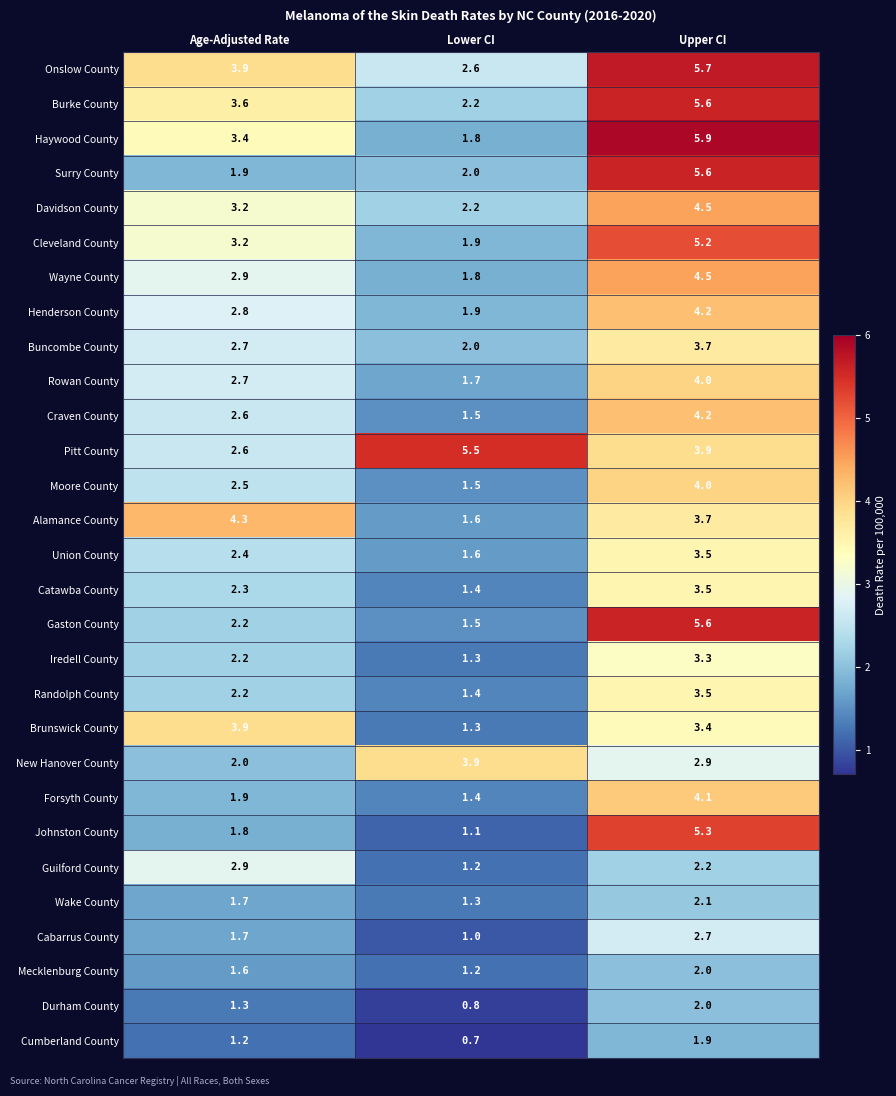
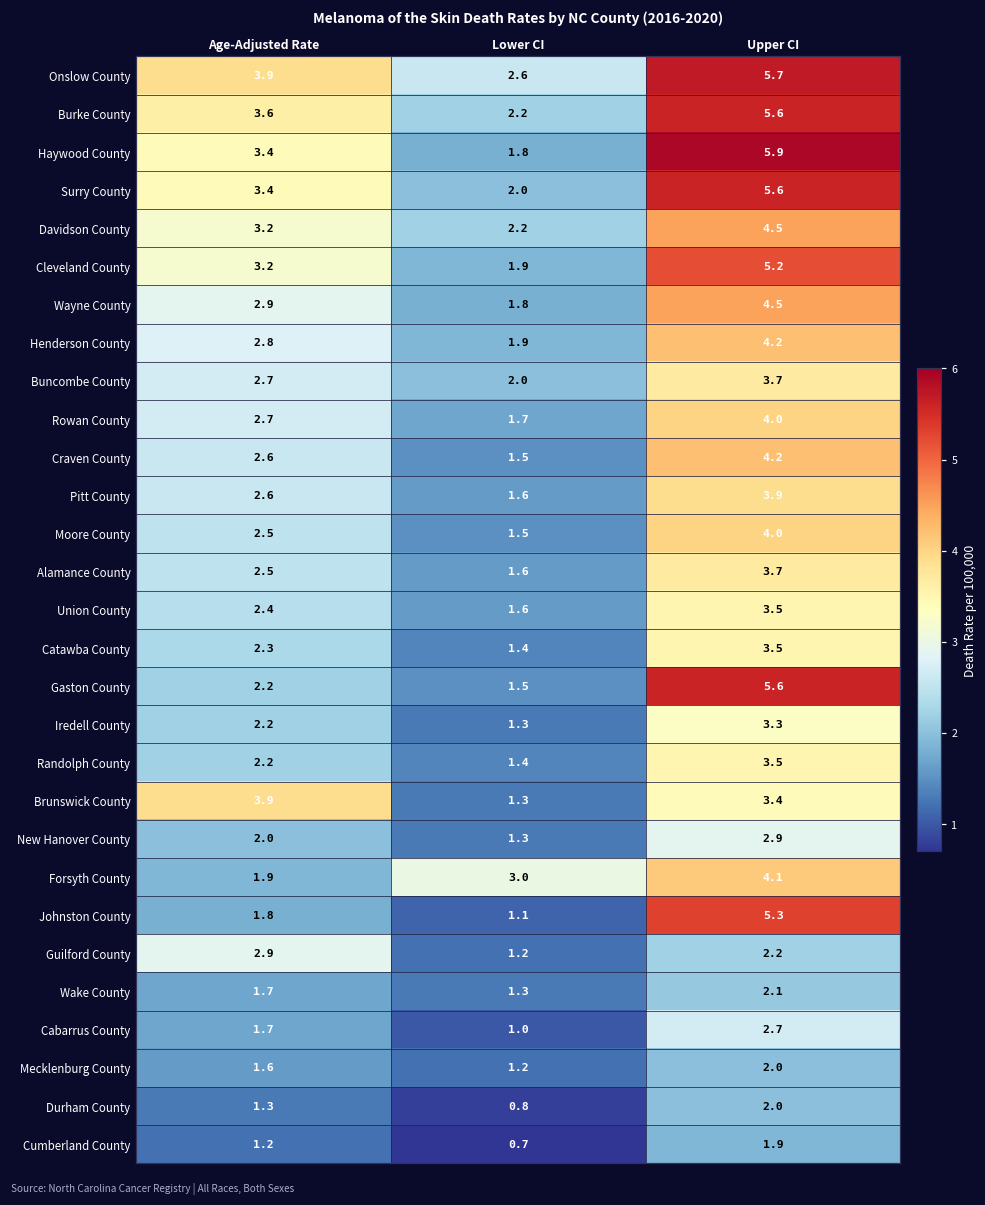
Surry County, Age-Adjusted Rate: 1.9 -> 3.4
Pitt County, Lower CI: 5.5 -> 1.6
Alamance County, Age-Adjusted Rate: 4.3 -> 2.5
New Hanover County, Lower CI: 3.9 -> 1.3
Forsyth County, Lower CI: 1.4 -> 3.0
